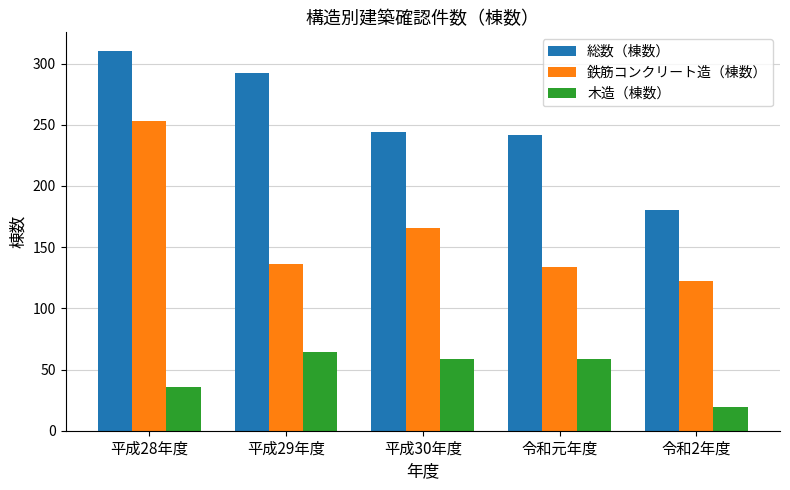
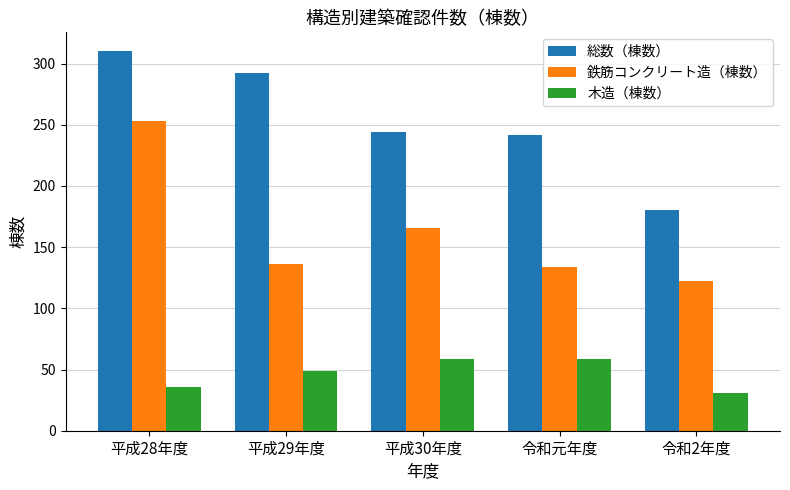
木造（棟数）, 平成29年度: 64 -> 49
木造（棟数）, 令和2年度: 19 -> 31
